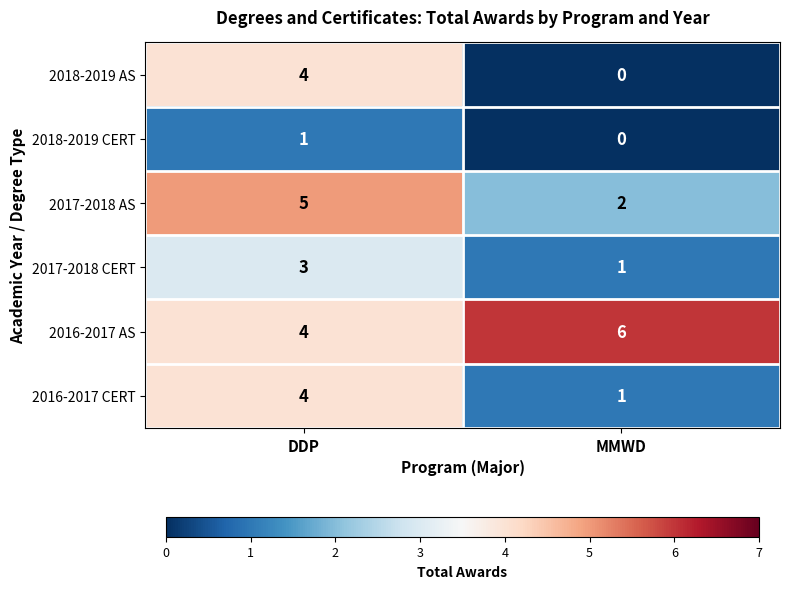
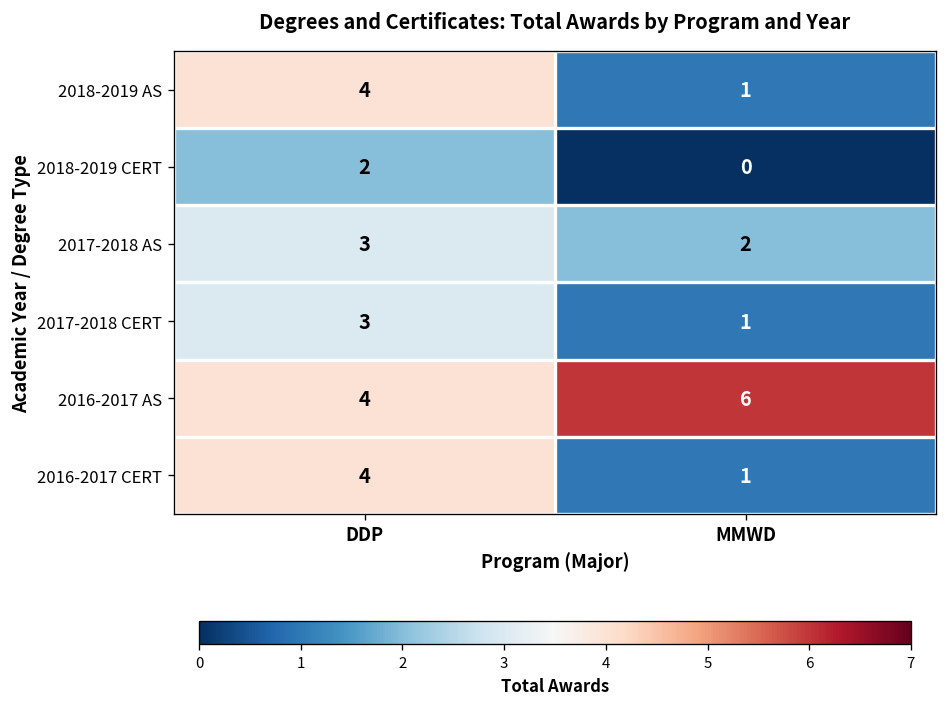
2018-2019 AS, MMWD: 0 -> 1
2018-2019 CERT, DDP: 1 -> 2
2017-2018 AS, DDP: 5 -> 3
